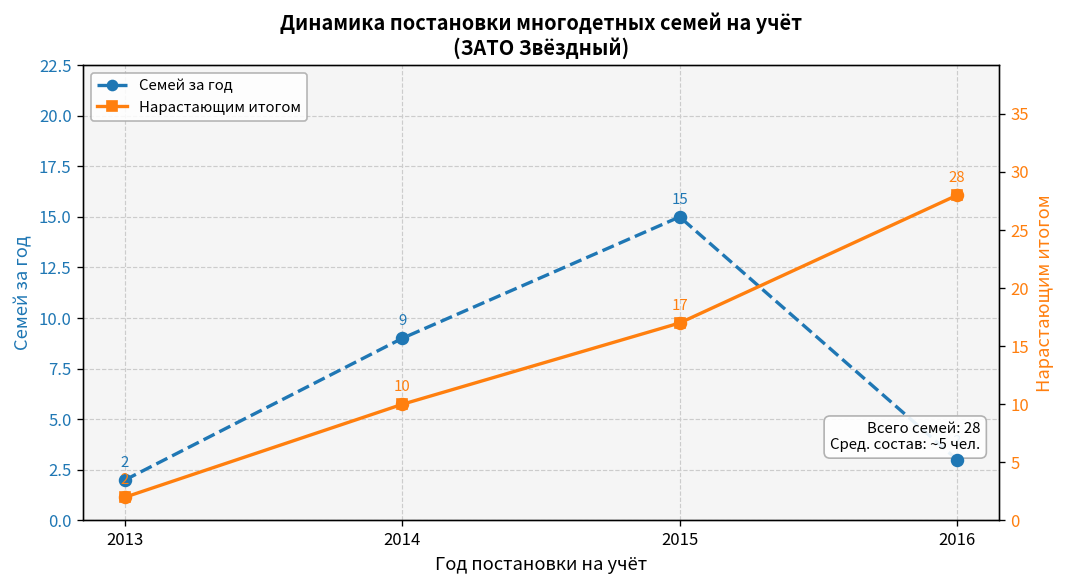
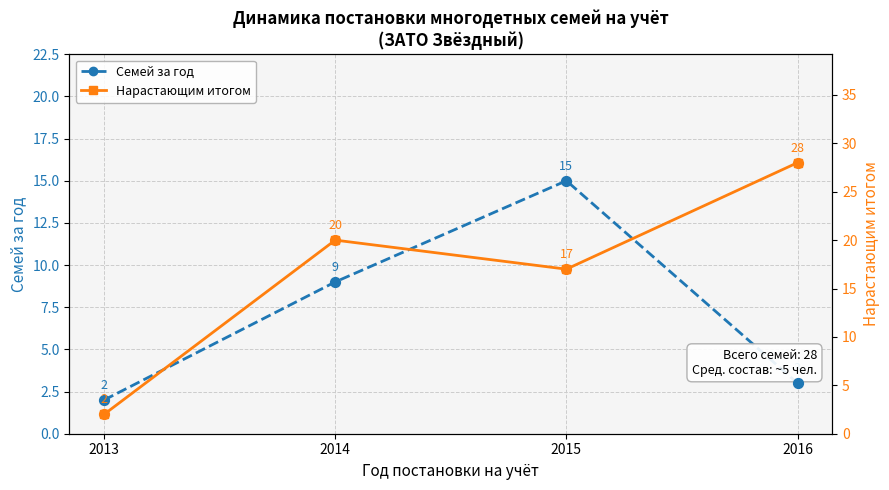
Нарастающим итогом, 2014: 10 -> 20
